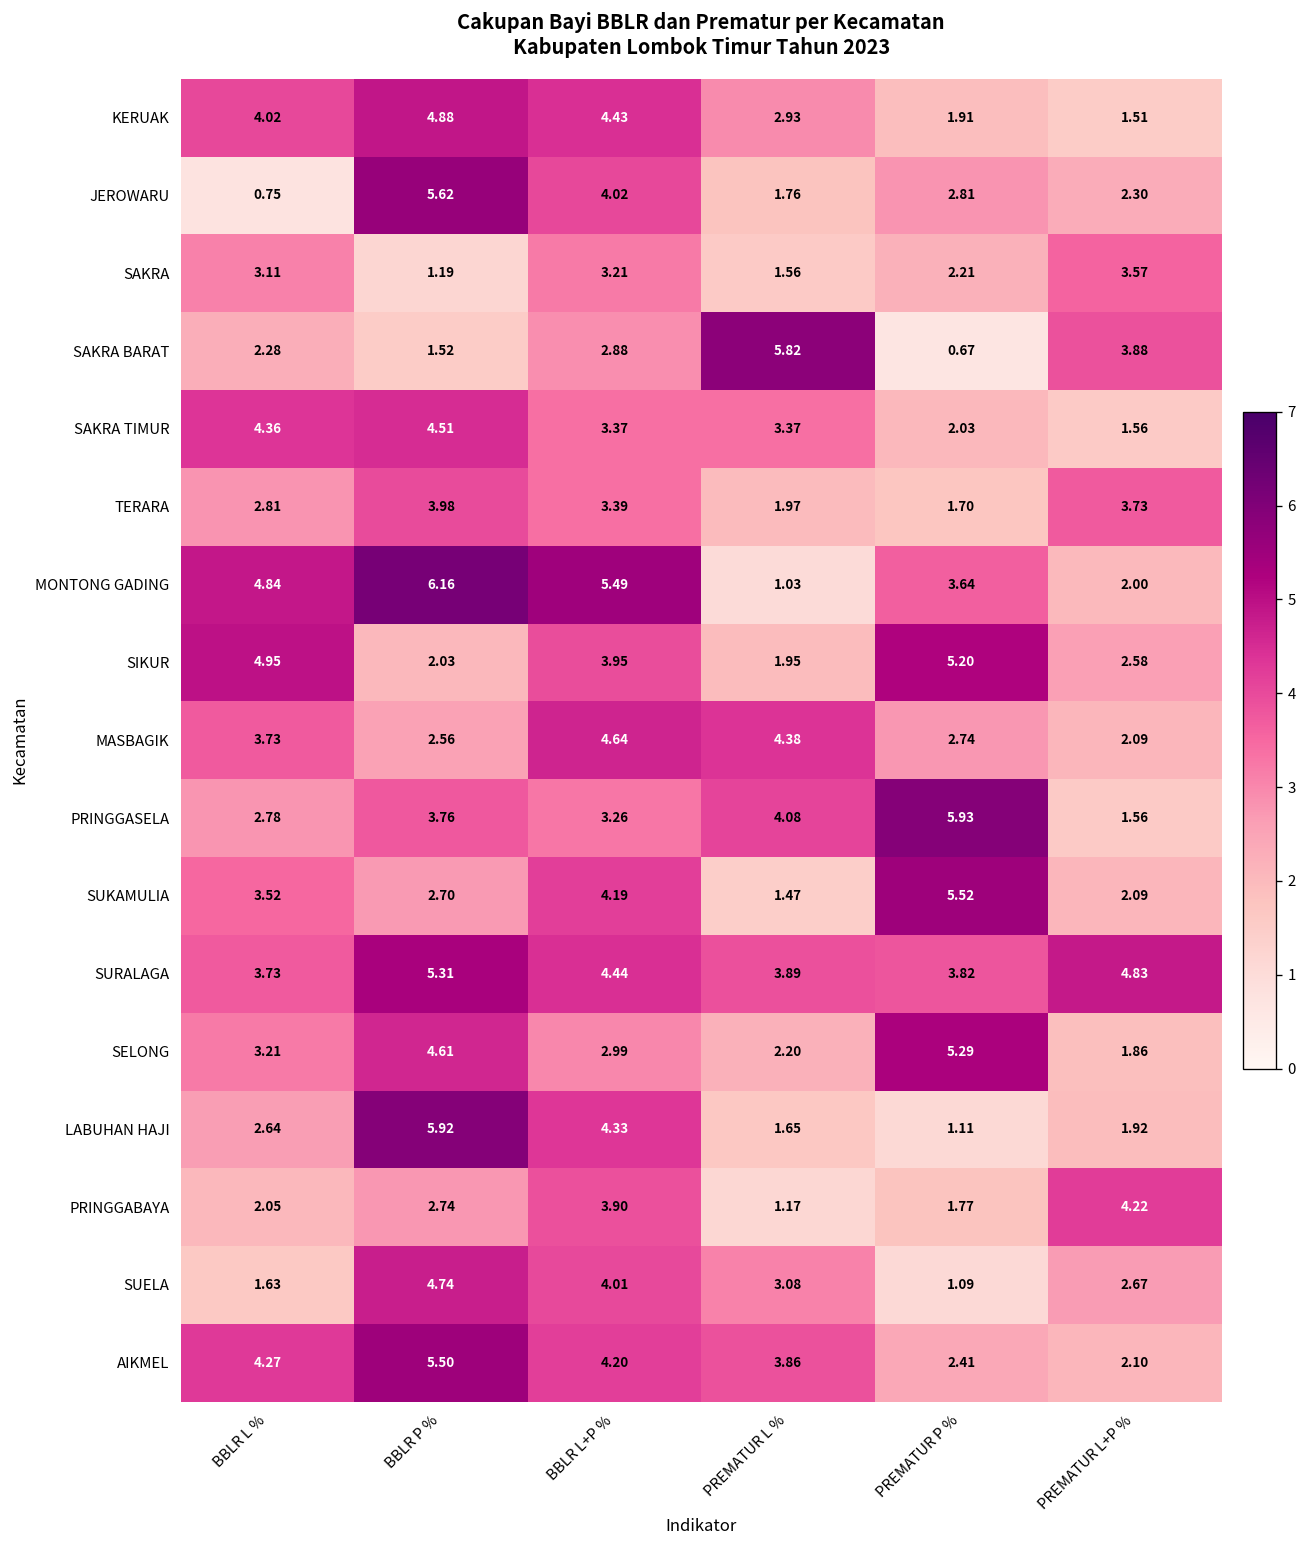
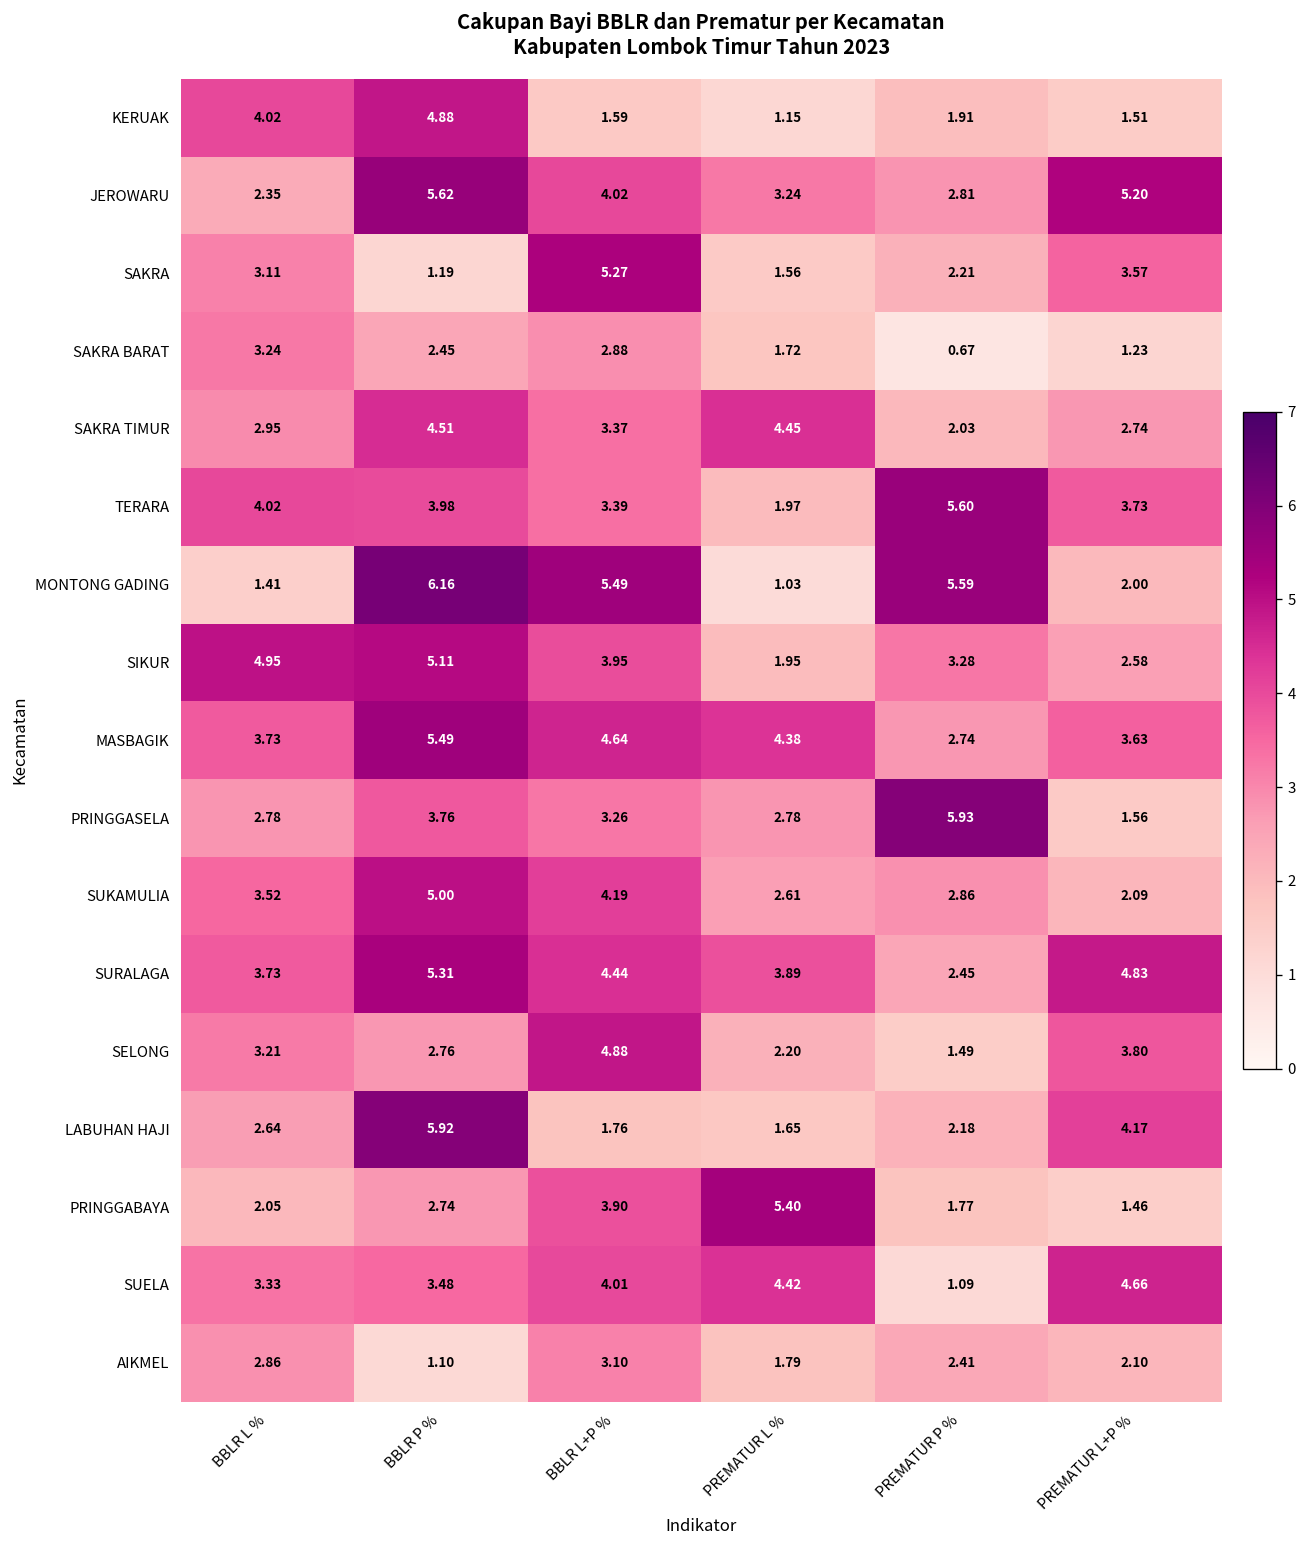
KERUAK, BBLR L+P %: 4.43 -> 1.59
KERUAK, PREMATUR L %: 2.93 -> 1.15
JEROWARU, BBLR L %: 0.75 -> 2.35
JEROWARU, PREMATUR L %: 1.76 -> 3.24
JEROWARU, PREMATUR L+P %: 2.30 -> 5.20
SAKRA, BBLR L+P %: 3.21 -> 5.27
SAKRA BARAT, BBLR L %: 2.28 -> 3.24
SAKRA BARAT, BBLR P %: 1.52 -> 2.45
SAKRA BARAT, PREMATUR L %: 5.82 -> 1.72
SAKRA BARAT, PREMATUR L+P %: 3.88 -> 1.23
SAKRA TIMUR, BBLR L %: 4.36 -> 2.95
SAKRA TIMUR, PREMATUR L %: 3.37 -> 4.45
SAKRA TIMUR, PREMATUR L+P %: 1.56 -> 2.74
TERARA, BBLR L %: 2.81 -> 4.02
TERARA, PREMATUR P %: 1.70 -> 5.60
MONTONG GADING, BBLR L %: 4.84 -> 1.41
MONTONG GADING, PREMATUR P %: 3.64 -> 5.59
SIKUR, BBLR P %: 2.03 -> 5.11
SIKUR, PREMATUR P %: 5.20 -> 3.28
MASBAGIK, BBLR P %: 2.56 -> 5.49
MASBAGIK, PREMATUR L+P %: 2.09 -> 3.63
PRINGGASELA, PREMATUR L %: 4.08 -> 2.78
SUKAMULIA, BBLR P %: 2.70 -> 5.00
SUKAMULIA, PREMATUR L %: 1.47 -> 2.61
SUKAMULIA, PREMATUR P %: 5.52 -> 2.86
SURALAGA, PREMATUR P %: 3.82 -> 2.45
SELONG, BBLR P %: 4.61 -> 2.76
SELONG, BBLR L+P %: 2.99 -> 4.88
SELONG, PREMATUR P %: 5.29 -> 1.49
SELONG, PREMATUR L+P %: 1.86 -> 3.80
LABUHAN HAJI, BBLR L+P %: 4.33 -> 1.76
LABUHAN HAJI, PREMATUR P %: 1.11 -> 2.18
LABUHAN HAJI, PREMATUR L+P %: 1.92 -> 4.17
PRINGGABAYA, PREMATUR L %: 1.17 -> 5.40
PRINGGABAYA, PREMATUR L+P %: 4.22 -> 1.46
SUELA, BBLR L %: 1.63 -> 3.33
SUELA, BBLR P %: 4.74 -> 3.48
SUELA, PREMATUR L %: 3.08 -> 4.42
SUELA, PREMATUR L+P %: 2.67 -> 4.66
AIKMEL, BBLR L %: 4.27 -> 2.86
AIKMEL, BBLR P %: 5.50 -> 1.10
AIKMEL, BBLR L+P %: 4.20 -> 3.10
AIKMEL, PREMATUR L %: 3.86 -> 1.79
